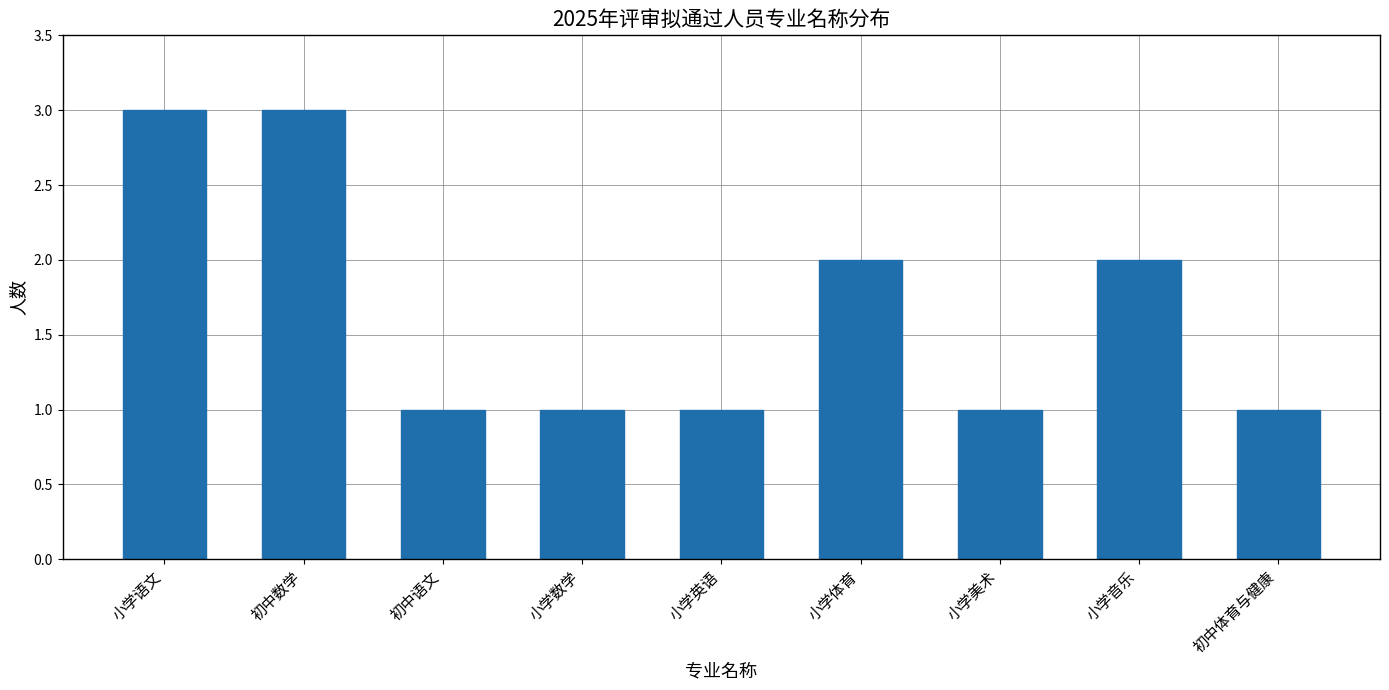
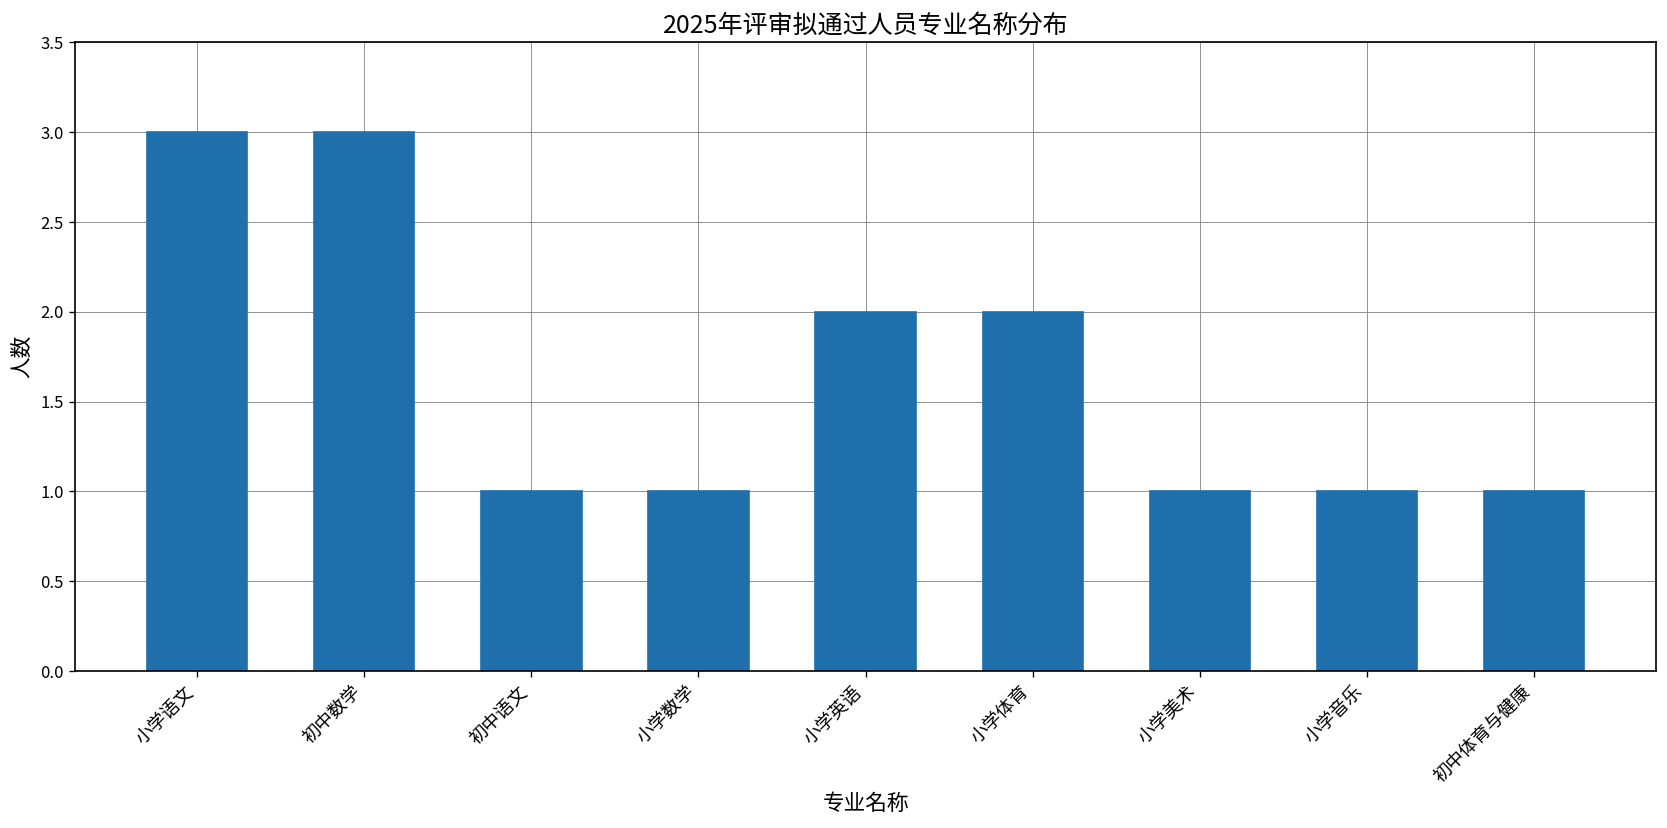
小学英语: 1 -> 2
小学音乐: 2 -> 1
